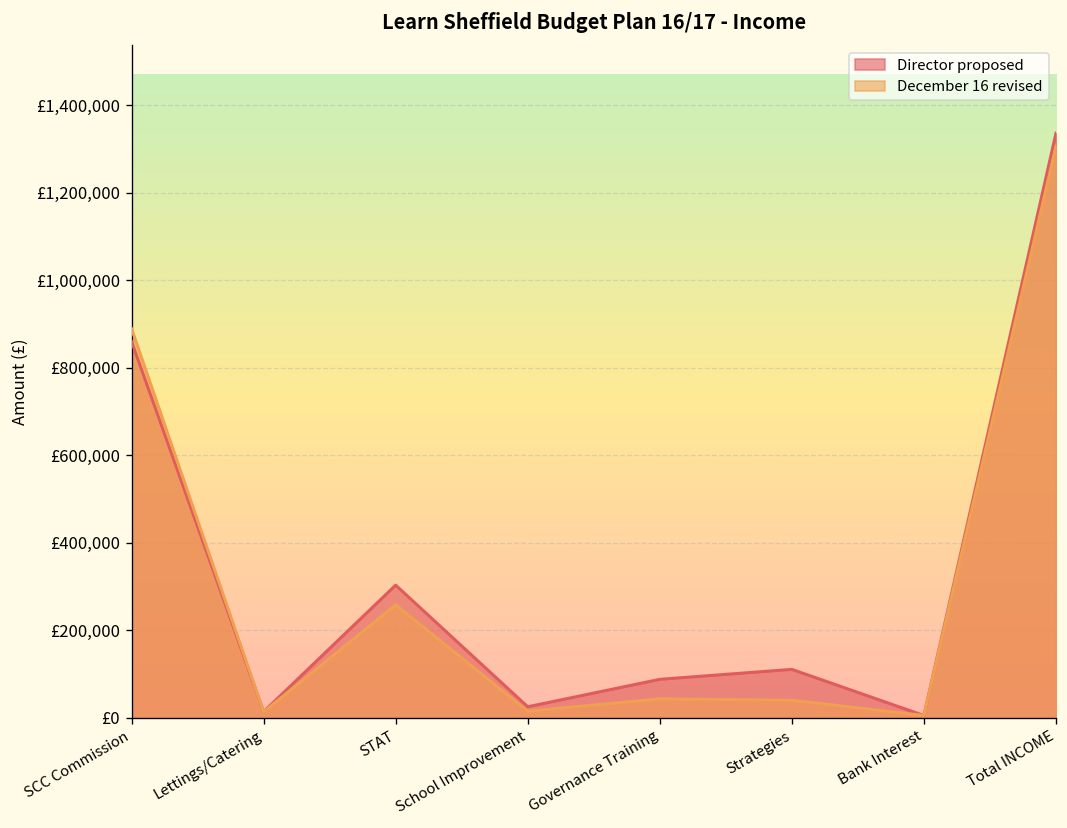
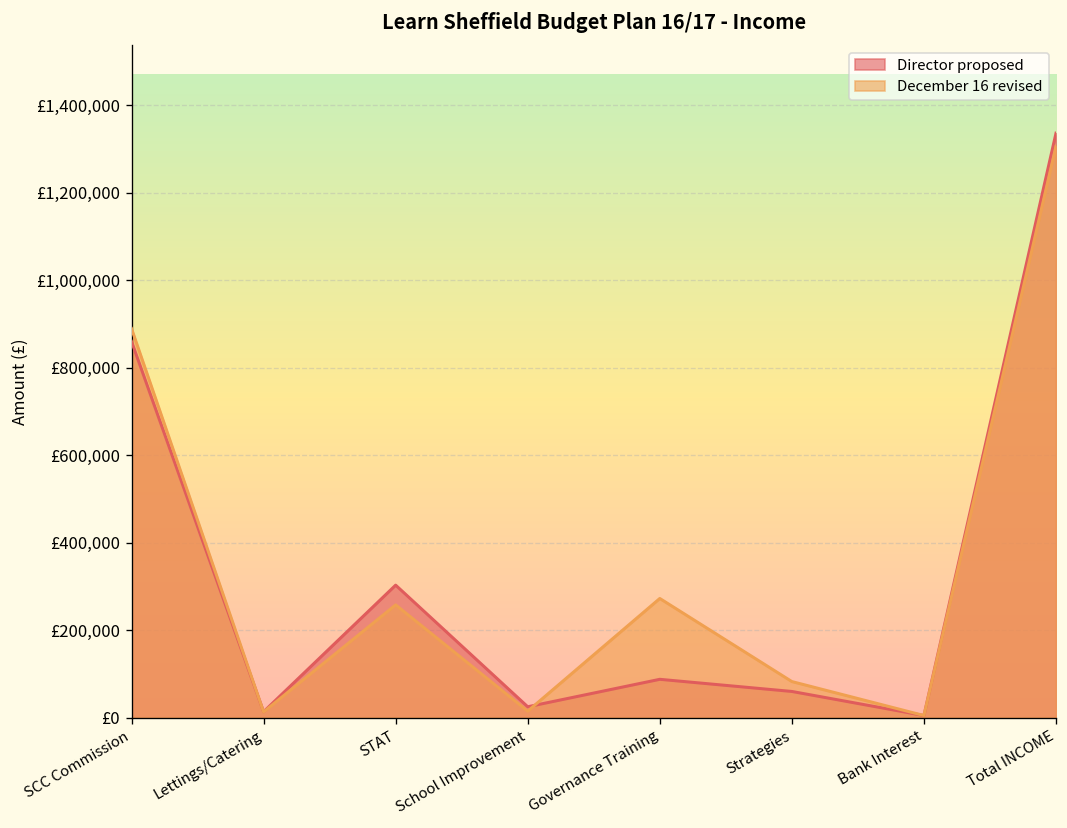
December 16 revised, Governance Training: £40,000 -> £270,000
Director proposed, Strategies: £110,000 -> £60,000
December 16 revised, Strategies: £40,000 -> £80,000
